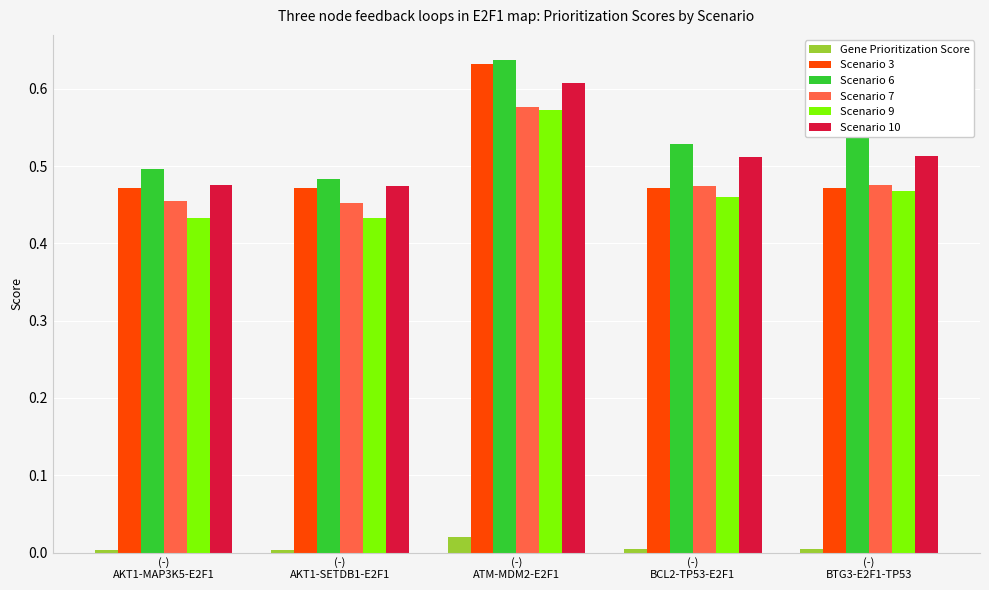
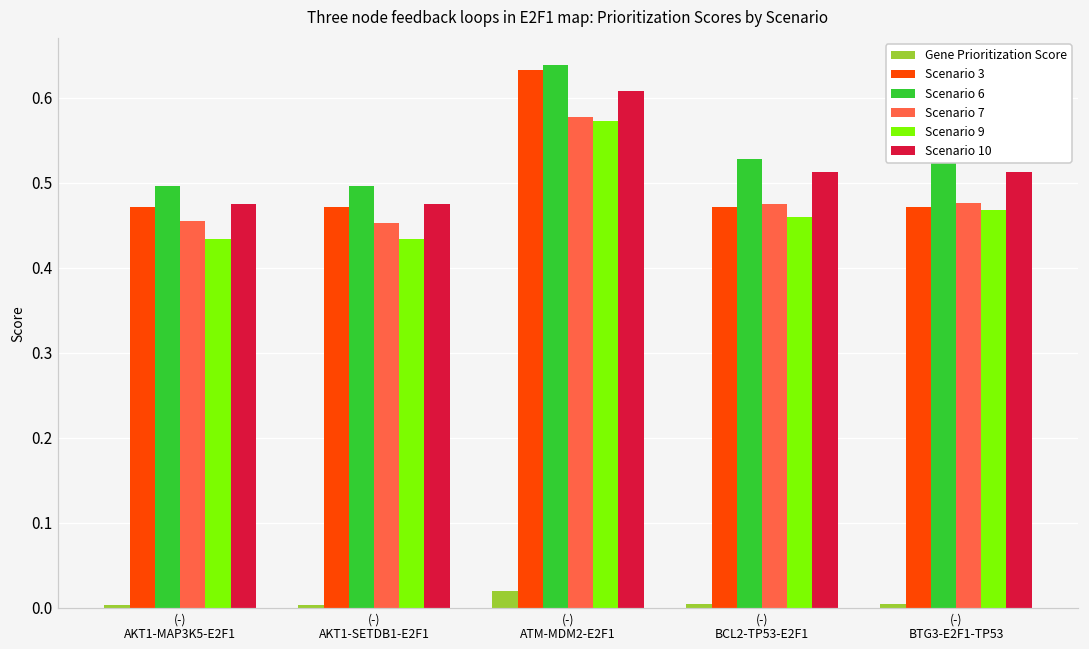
Scenario 6, (-) AKT1-SETDB1-E2F1: 0.48 -> 0.50
